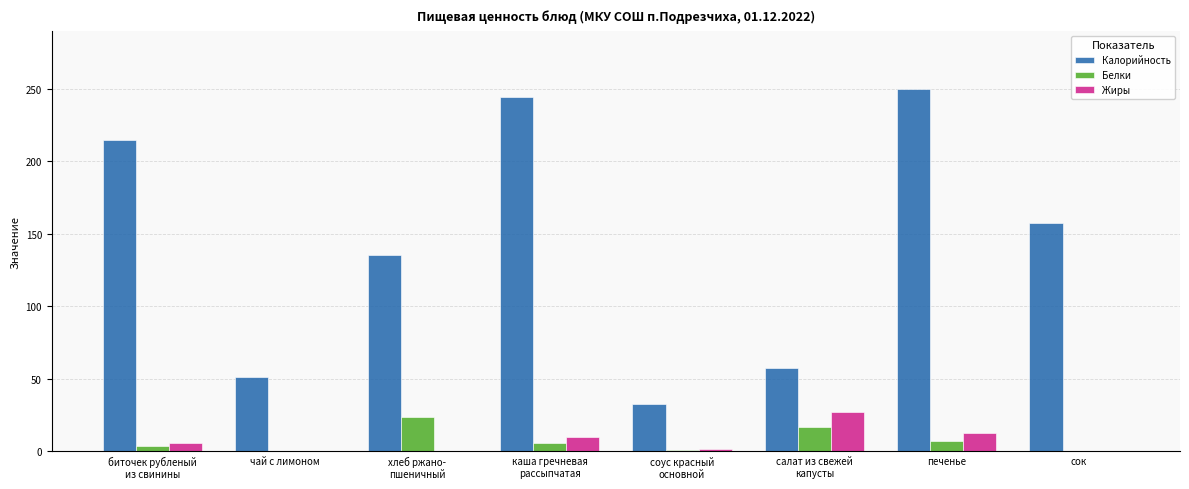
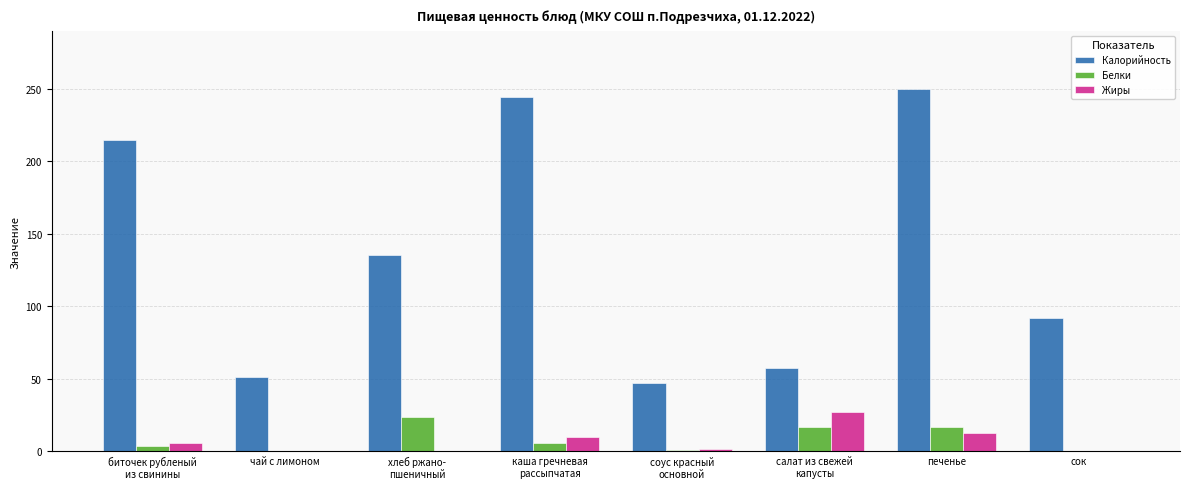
Калорийность, соус красный основной: 33 -> 47
Белки, печенье: 7 -> 17
Калорийность, сок: 158 -> 92
